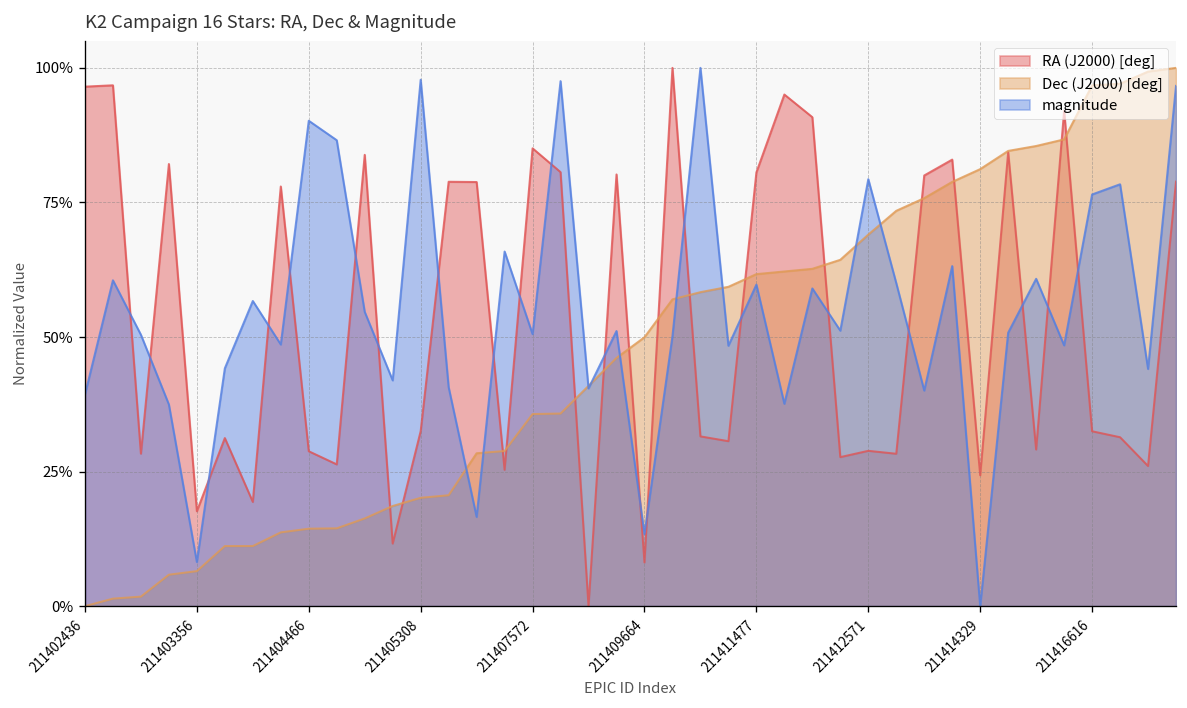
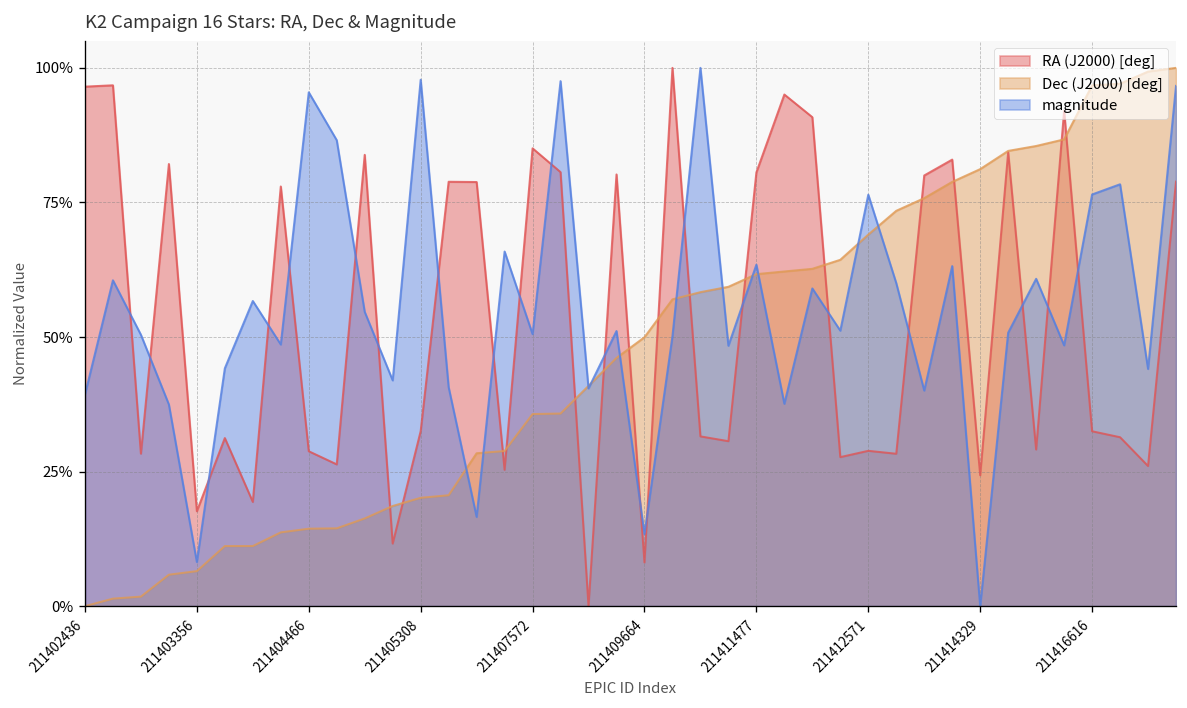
magnitude, 211404466: 90% -> 95%
magnitude, 211411477: 60% -> 63%
magnitude, 211412571: 79% -> 76%
